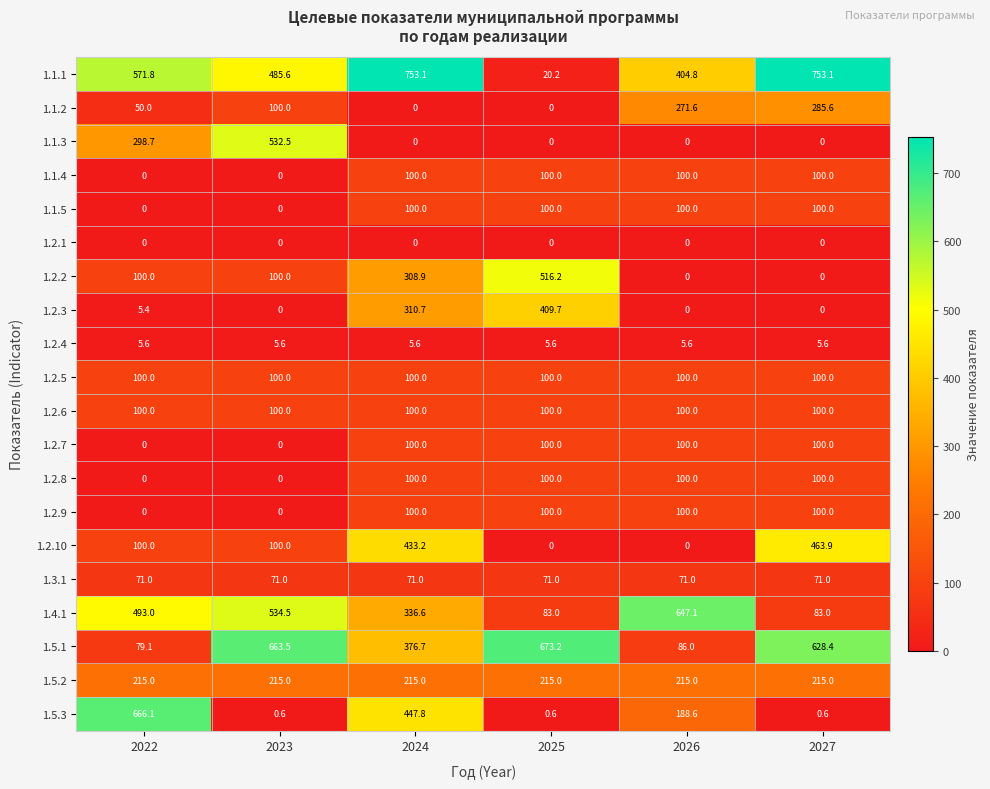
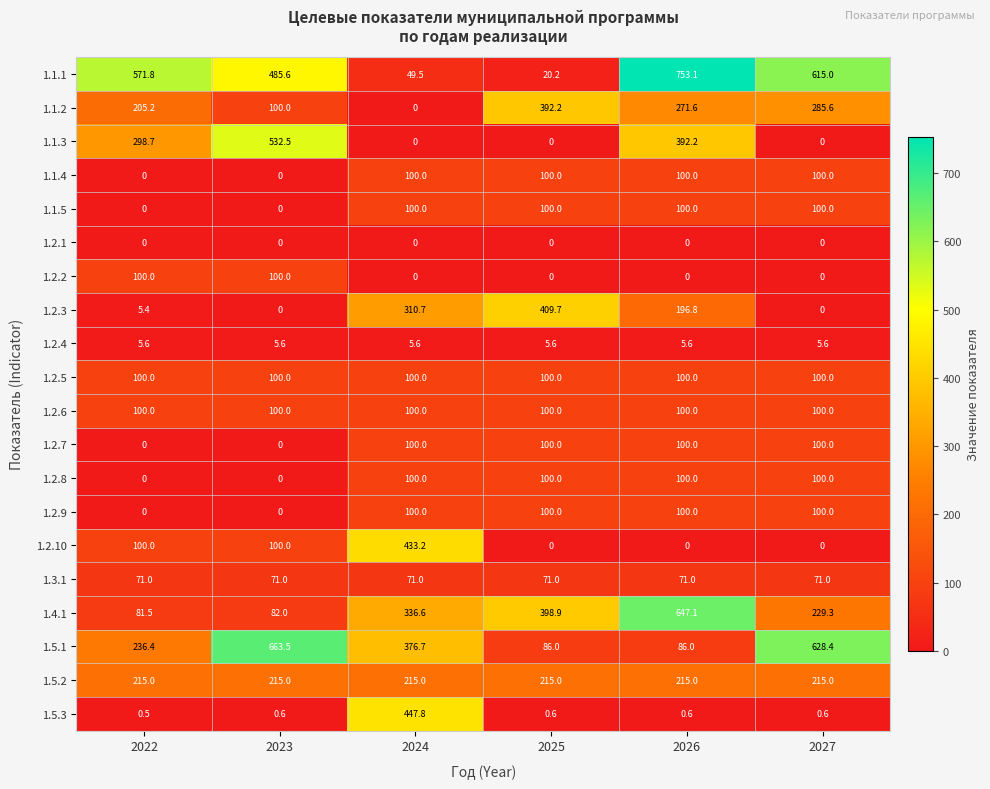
1.1.1, 2024: 753.1 -> 49.5
1.1.1, 2026: 404.8 -> 753.1
1.1.1, 2027: 753.1 -> 615.0
1.1.2, 2022: 50.0 -> 205.2
1.1.2, 2025: 0 -> 392.2
1.1.3, 2026: 0 -> 392.2
1.2.2, 2024: 308.9 -> 0
1.2.2, 2025: 516.2 -> 0
1.2.3, 2026: 0 -> 196.8
1.2.10, 2027: 463.9 -> 0
1.4.1, 2022: 493.0 -> 81.5
1.4.1, 2023: 534.5 -> 82.0
1.4.1, 2025: 83.0 -> 398.9
1.4.1, 2027: 83.0 -> 229.3
1.5.1, 2022: 79.1 -> 236.4
1.5.1, 2025: 673.2 -> 86.0
1.5.3, 2022: 666.1 -> 0.5
1.5.3, 2026: 188.6 -> 0.6
